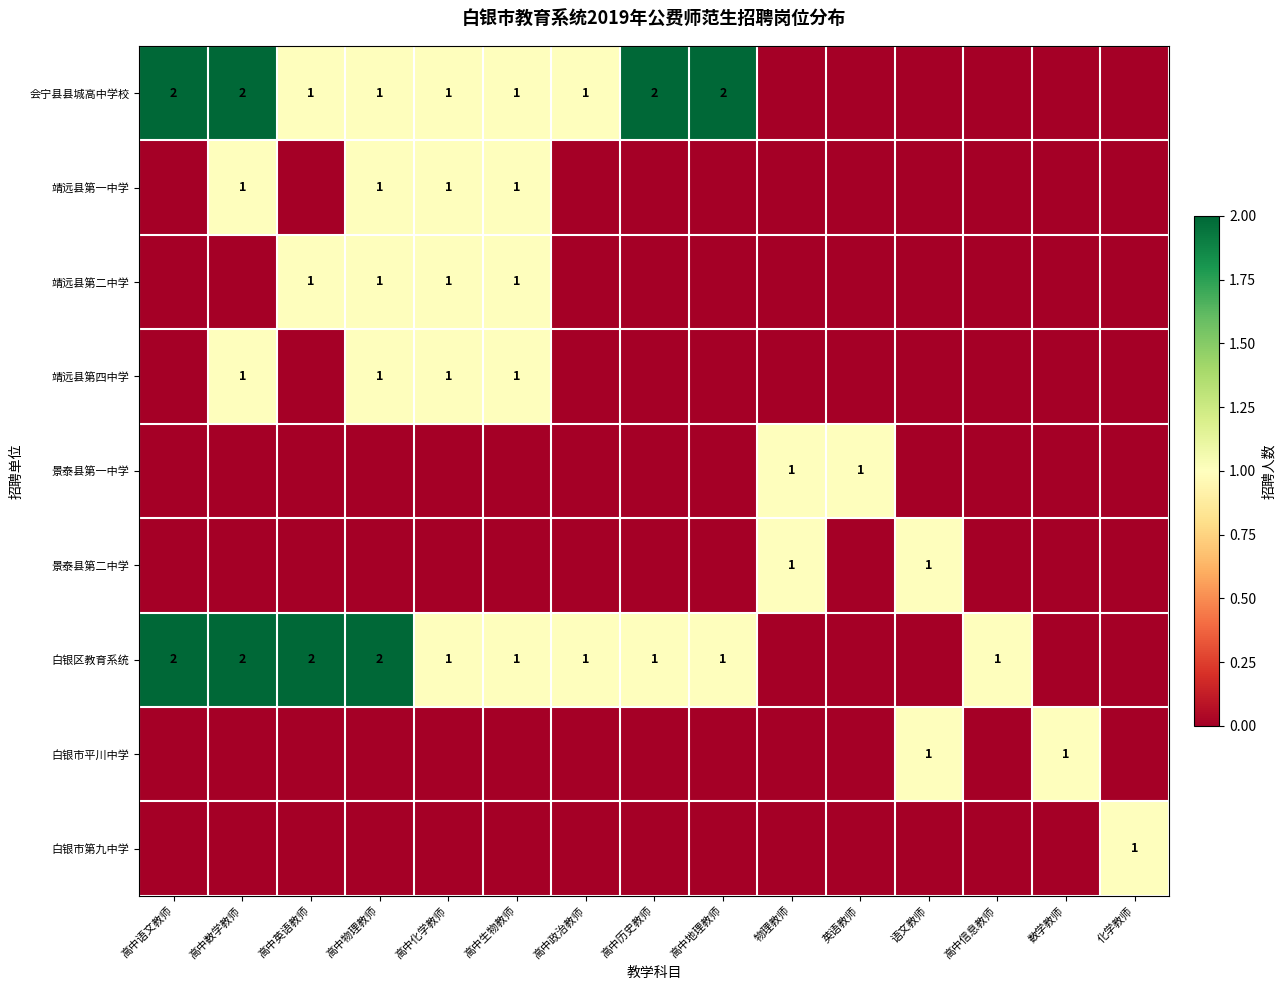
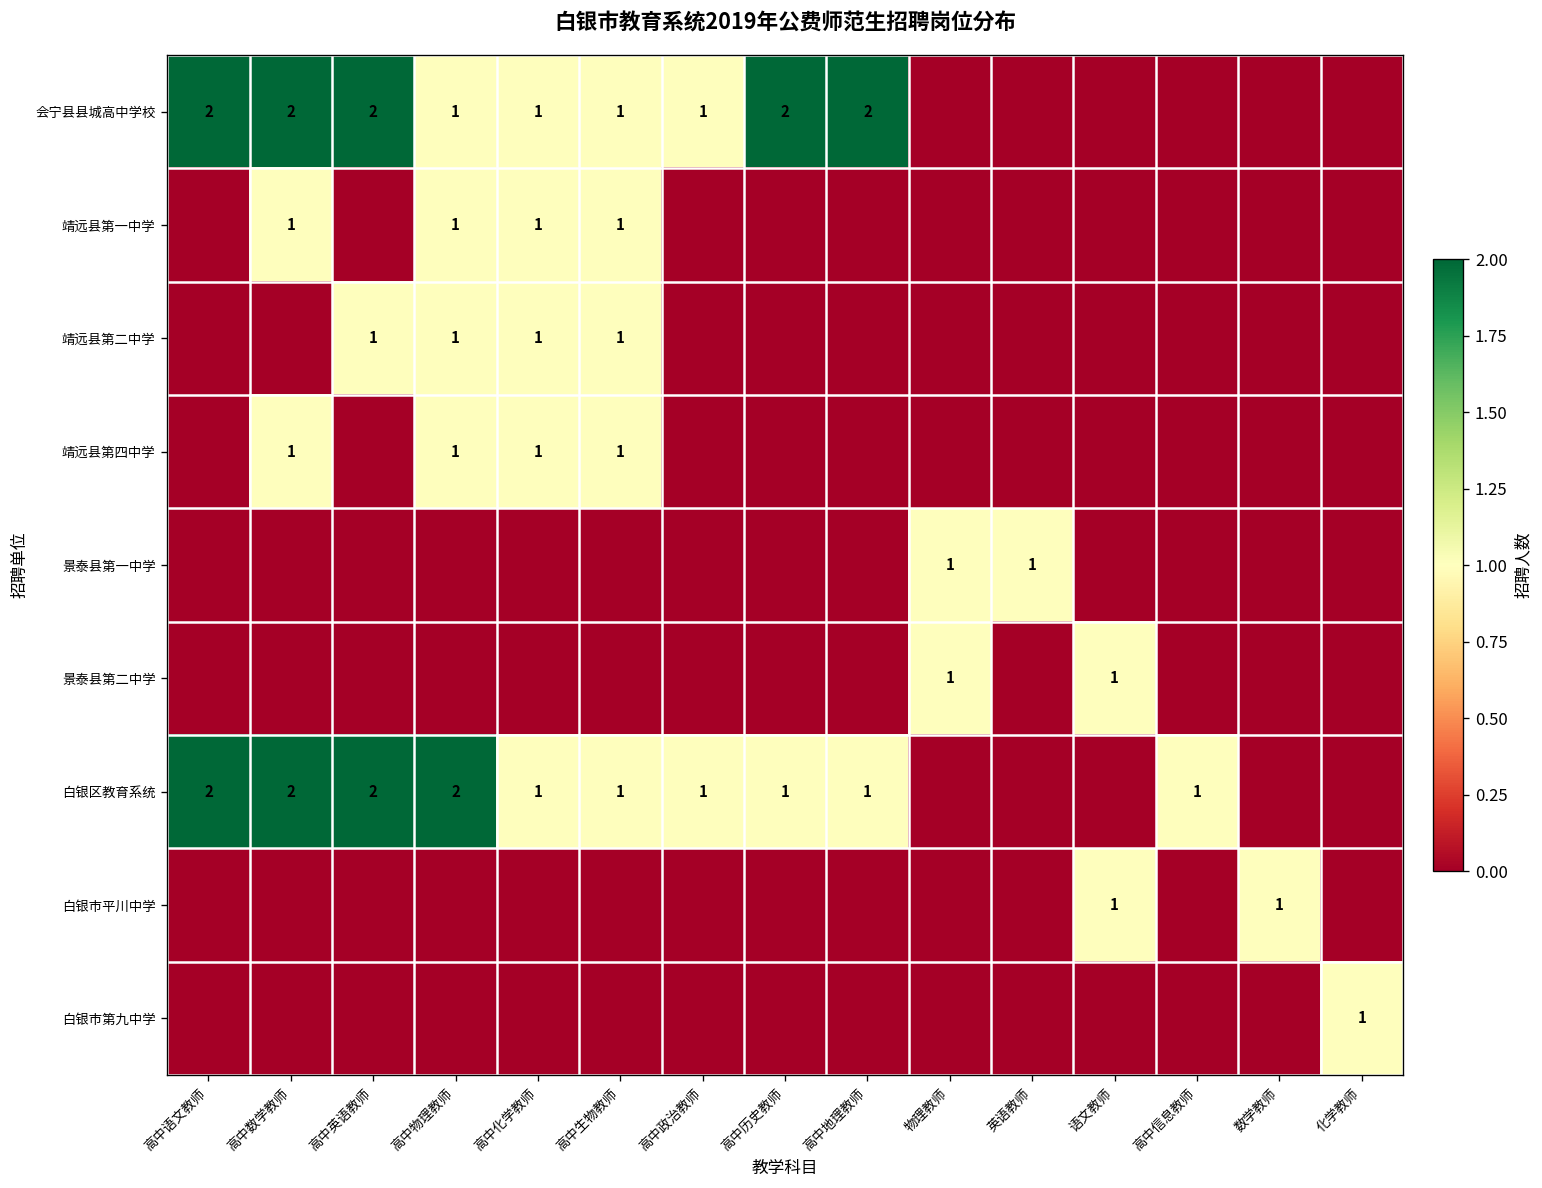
会宁县县城高中学校, 高中英语教师: 1 -> 2
